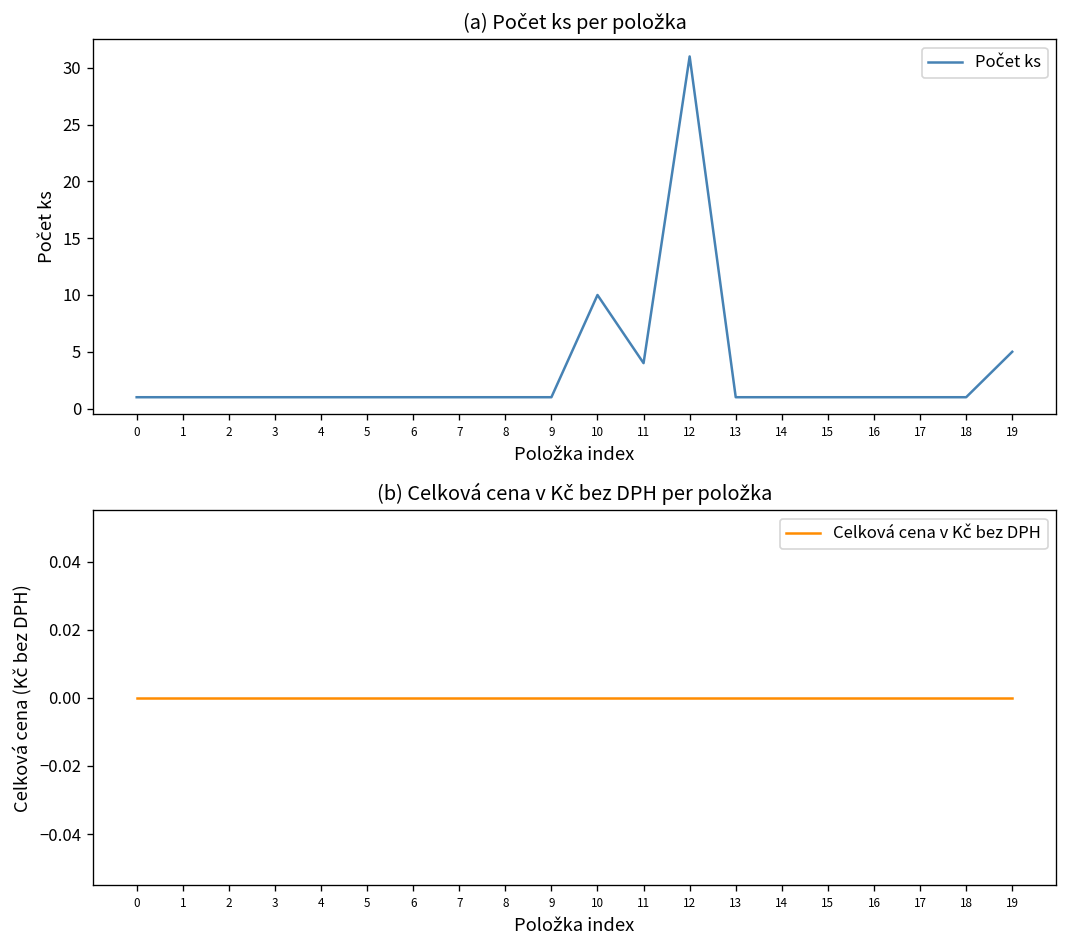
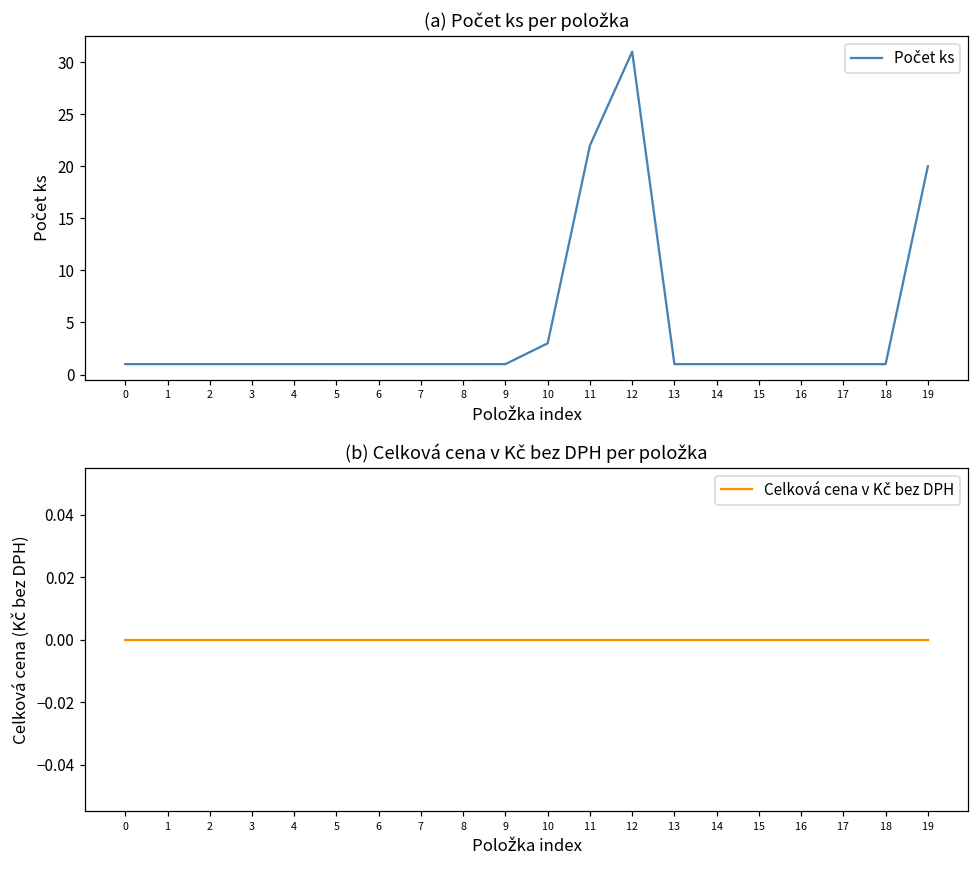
(a) Počet ks per položka, 10: 10 -> 3
(a) Počet ks per položka, 11: 4 -> 22
(a) Počet ks per položka, 19: 5 -> 20
